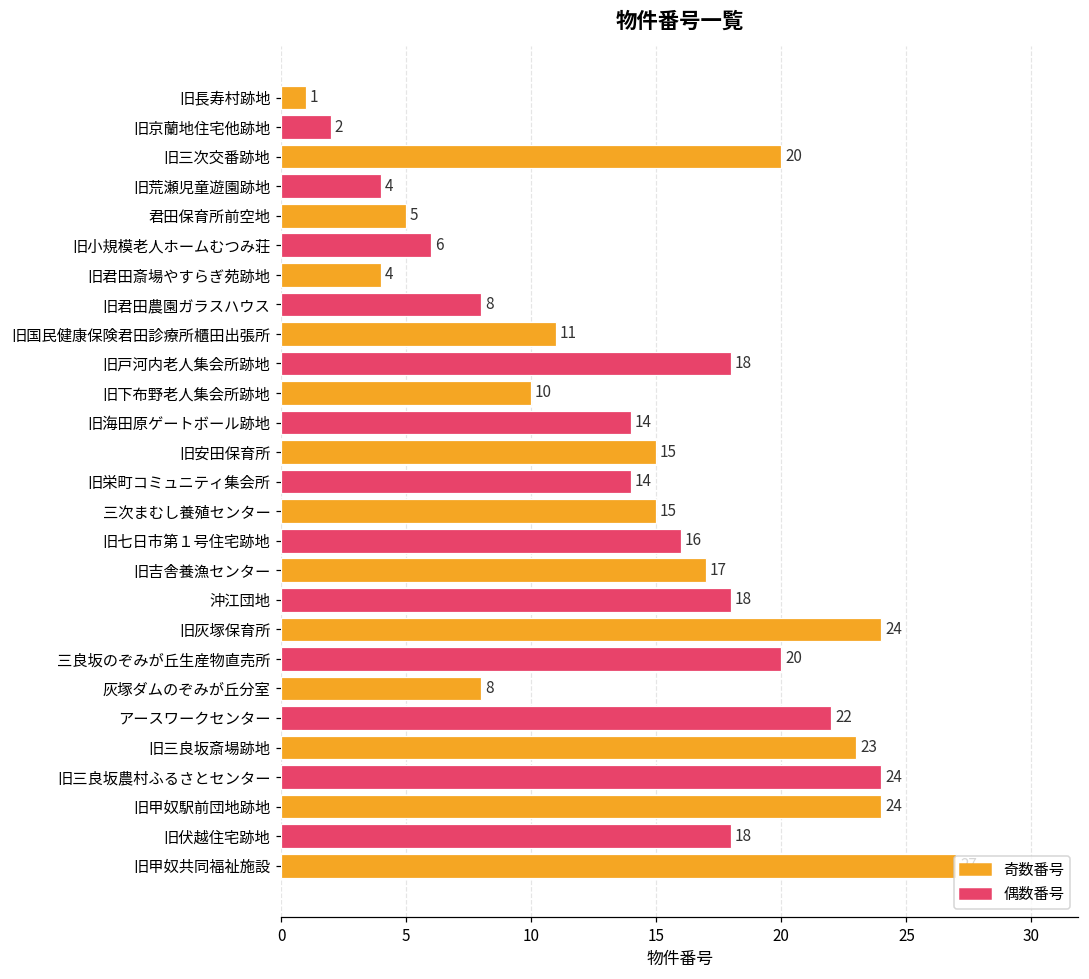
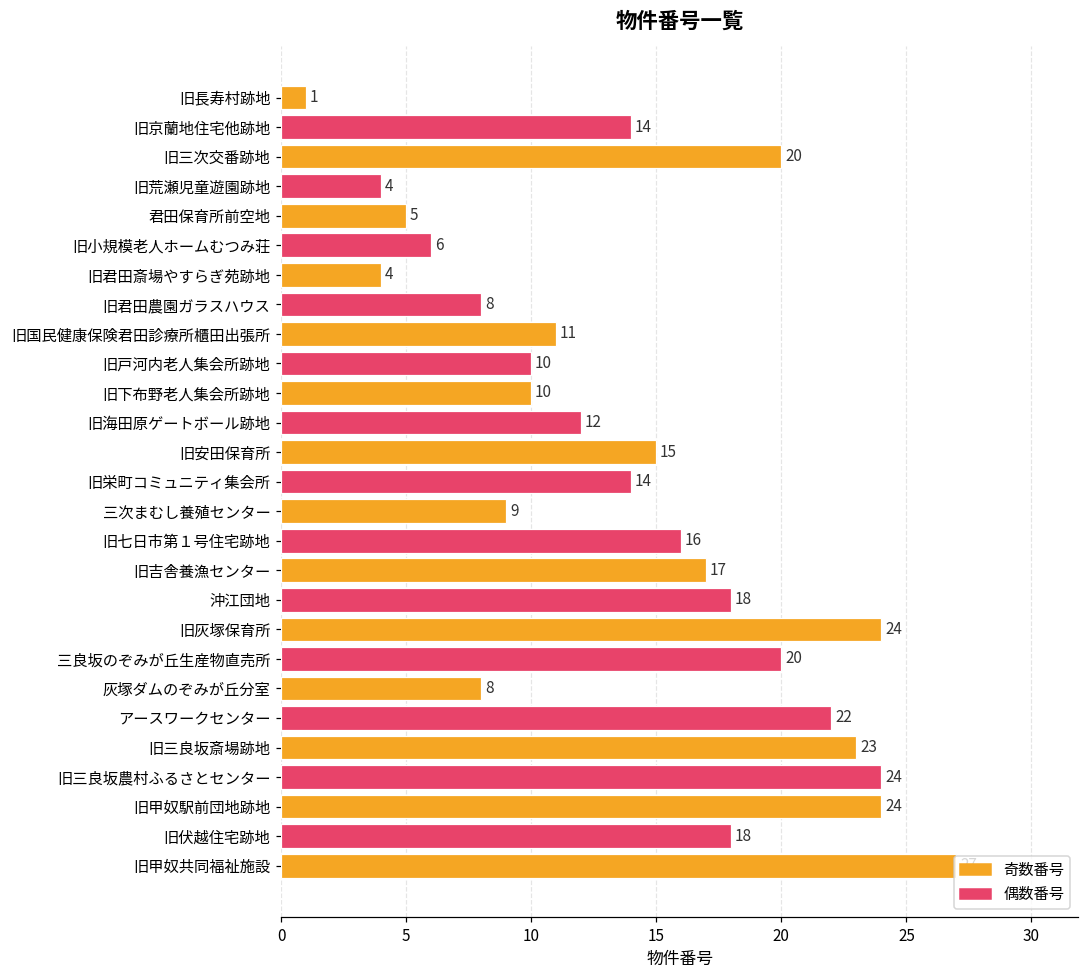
旧京蘭地住宅他跡地: 2 -> 14
旧戸河内老人集会所跡地: 18 -> 10
旧海田原ゲートボール跡地: 14 -> 12
三次まむし養殖センター: 15 -> 9
